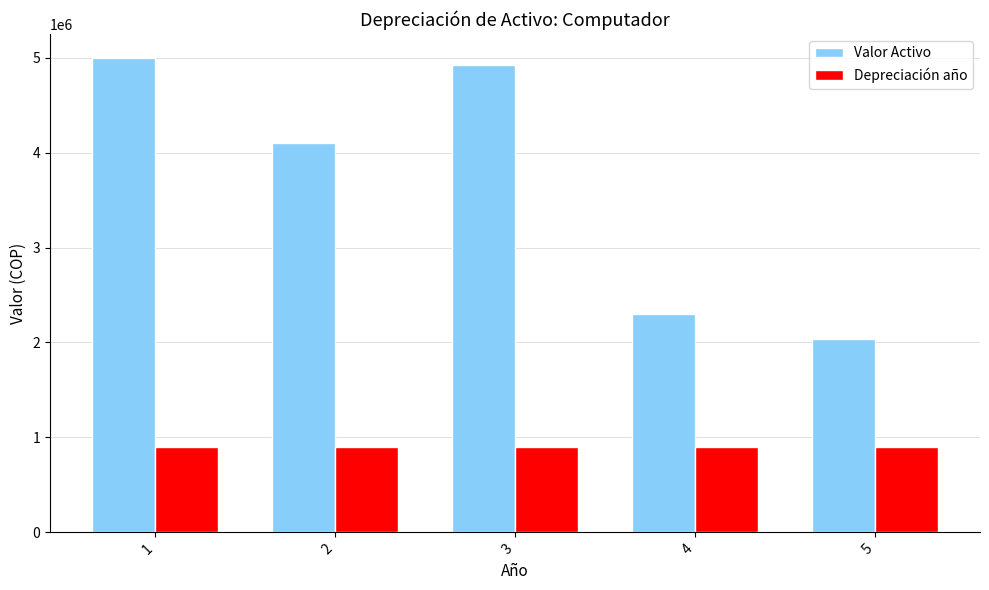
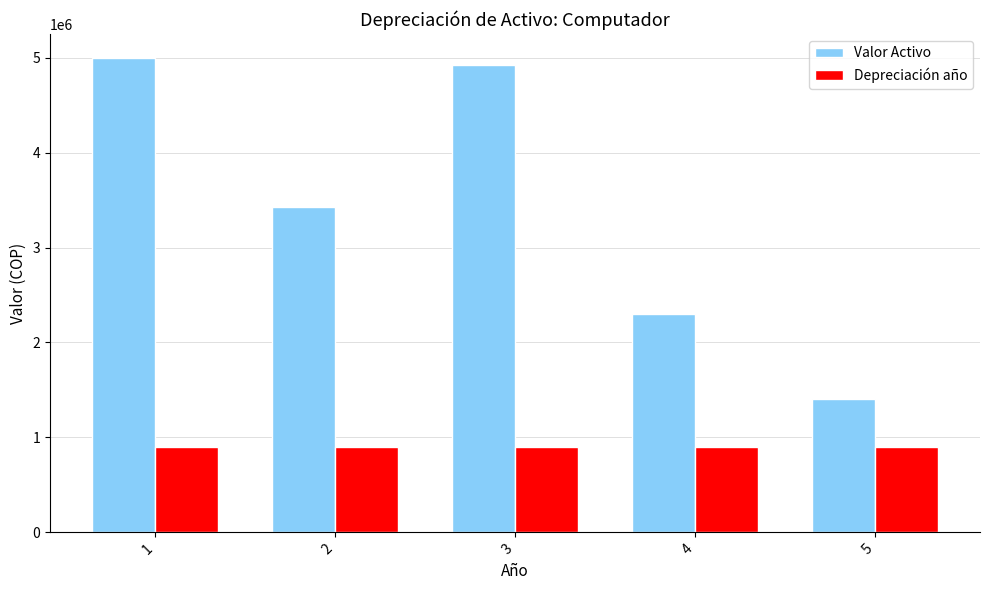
Valor Activo, 2: 4100000 -> 3400000
Valor Activo, 5: 2000000 -> 1400000
